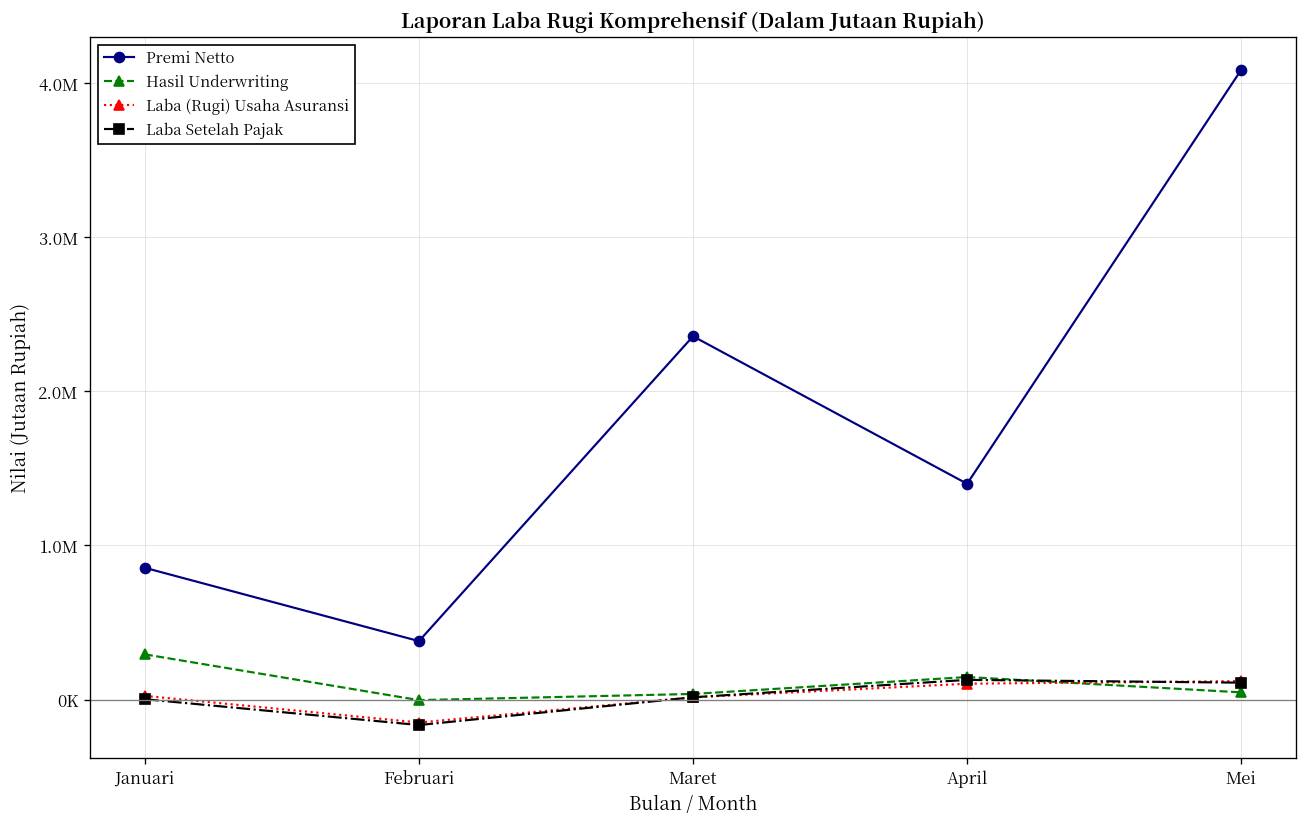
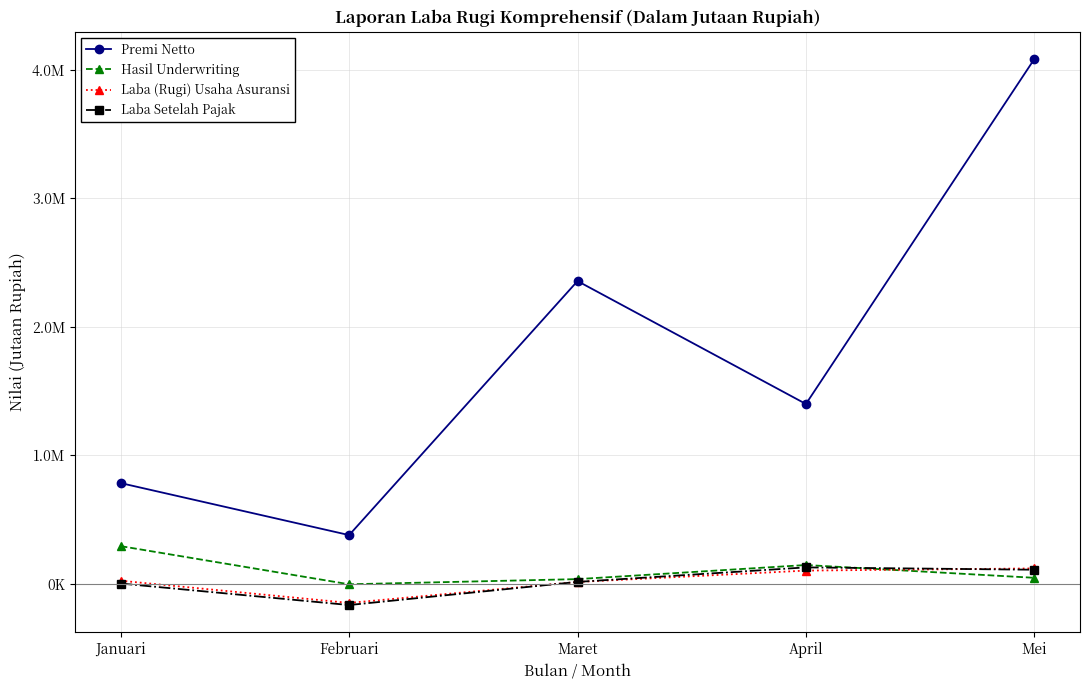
Premi Netto, Januari: 850000 -> 780000
